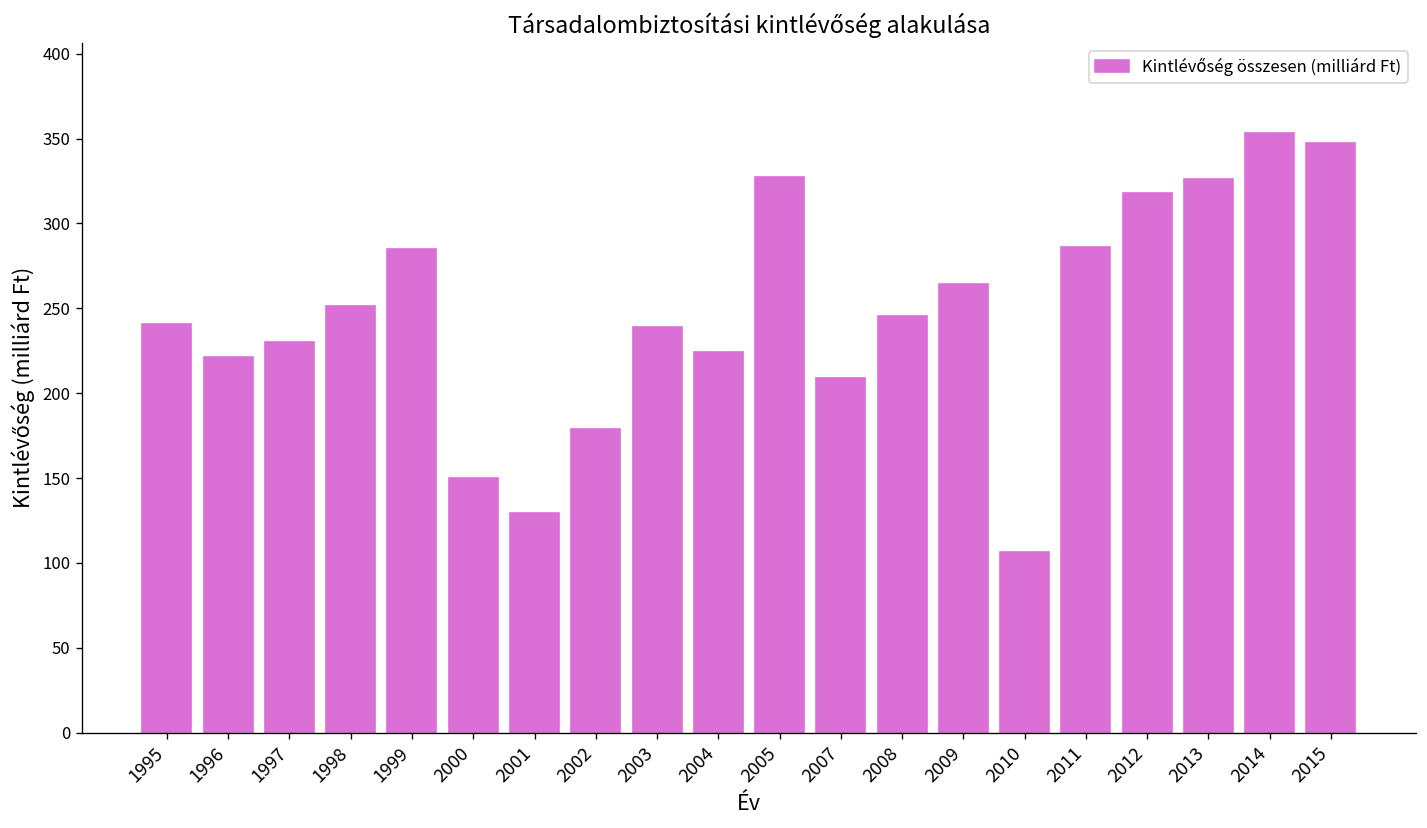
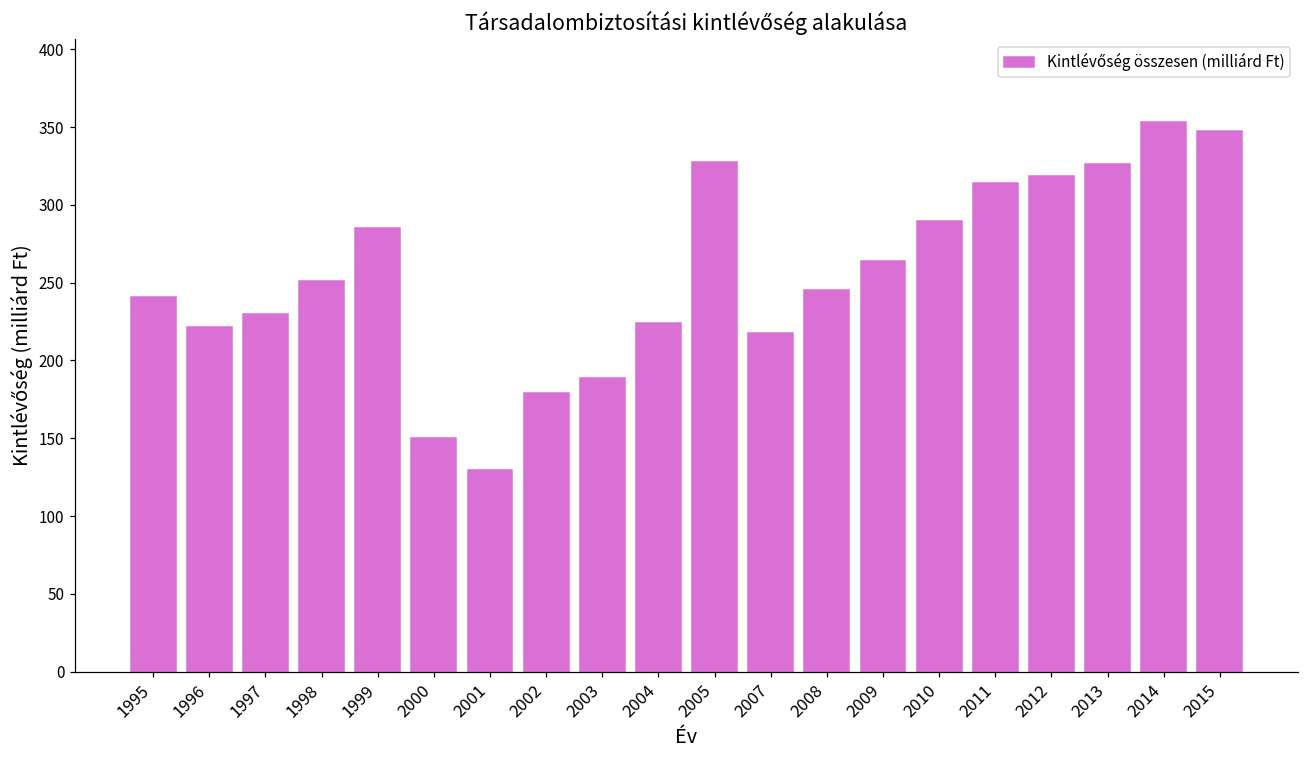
2003: 239 -> 189
2007: 209 -> 218
2010: 106 -> 290
2011: 286 -> 314
